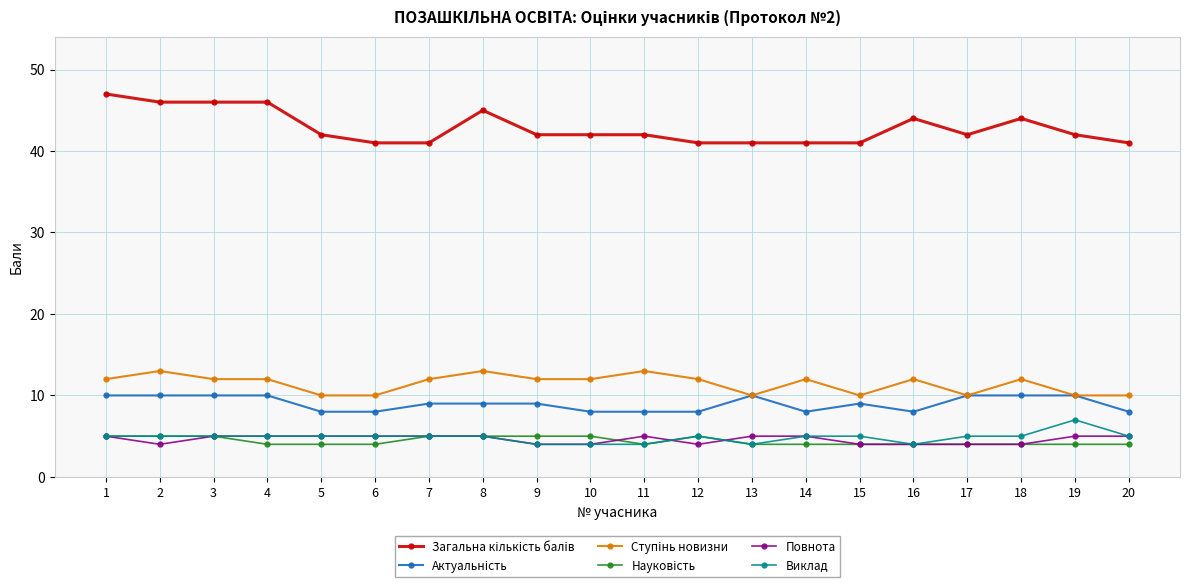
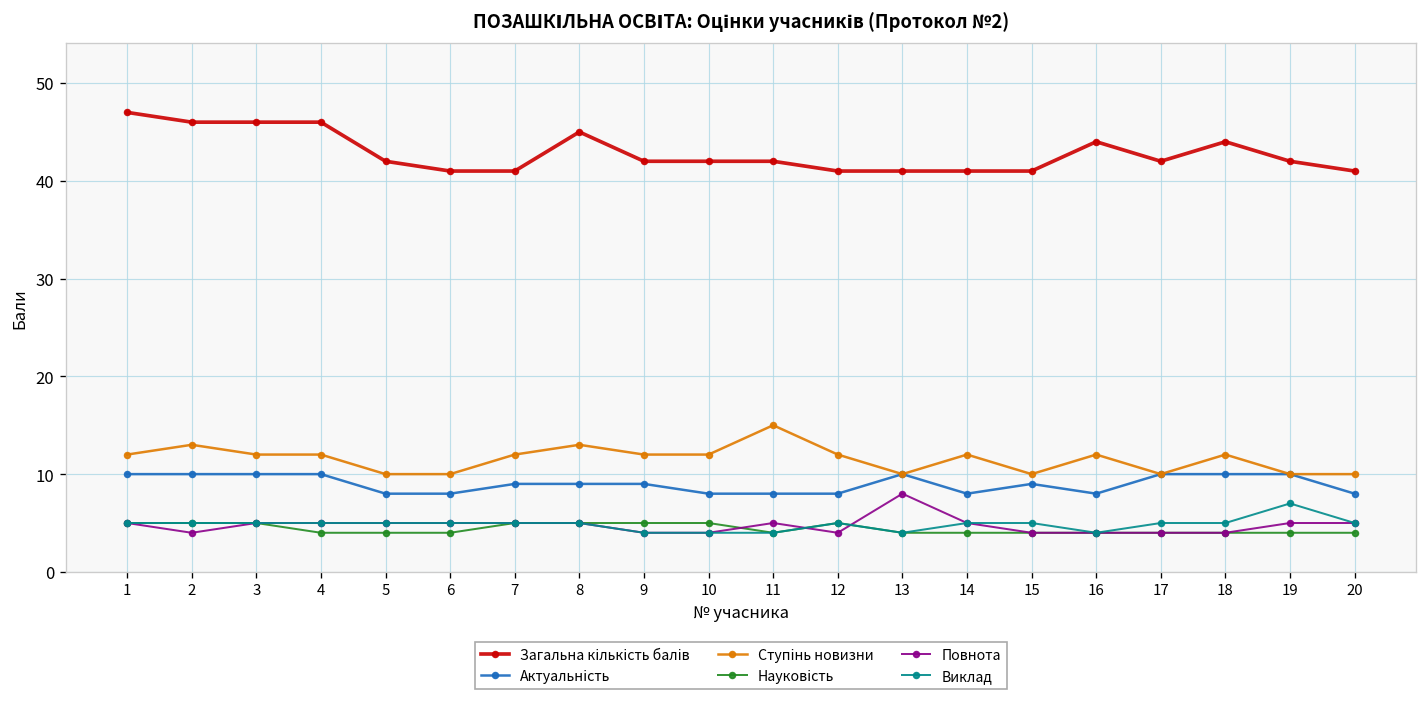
Ступінь новизни, 11: 13 -> 15
Повнота, 13: 5 -> 8
